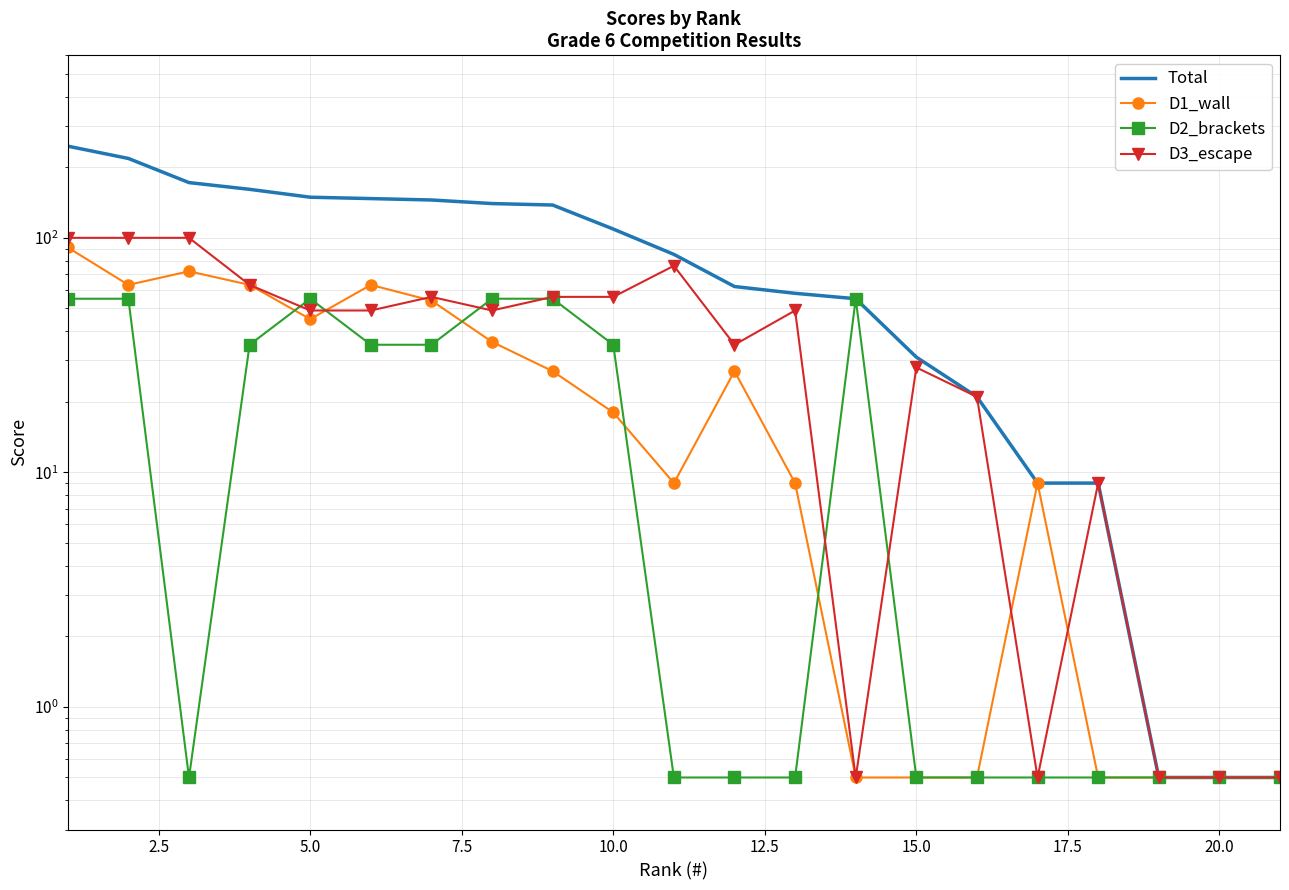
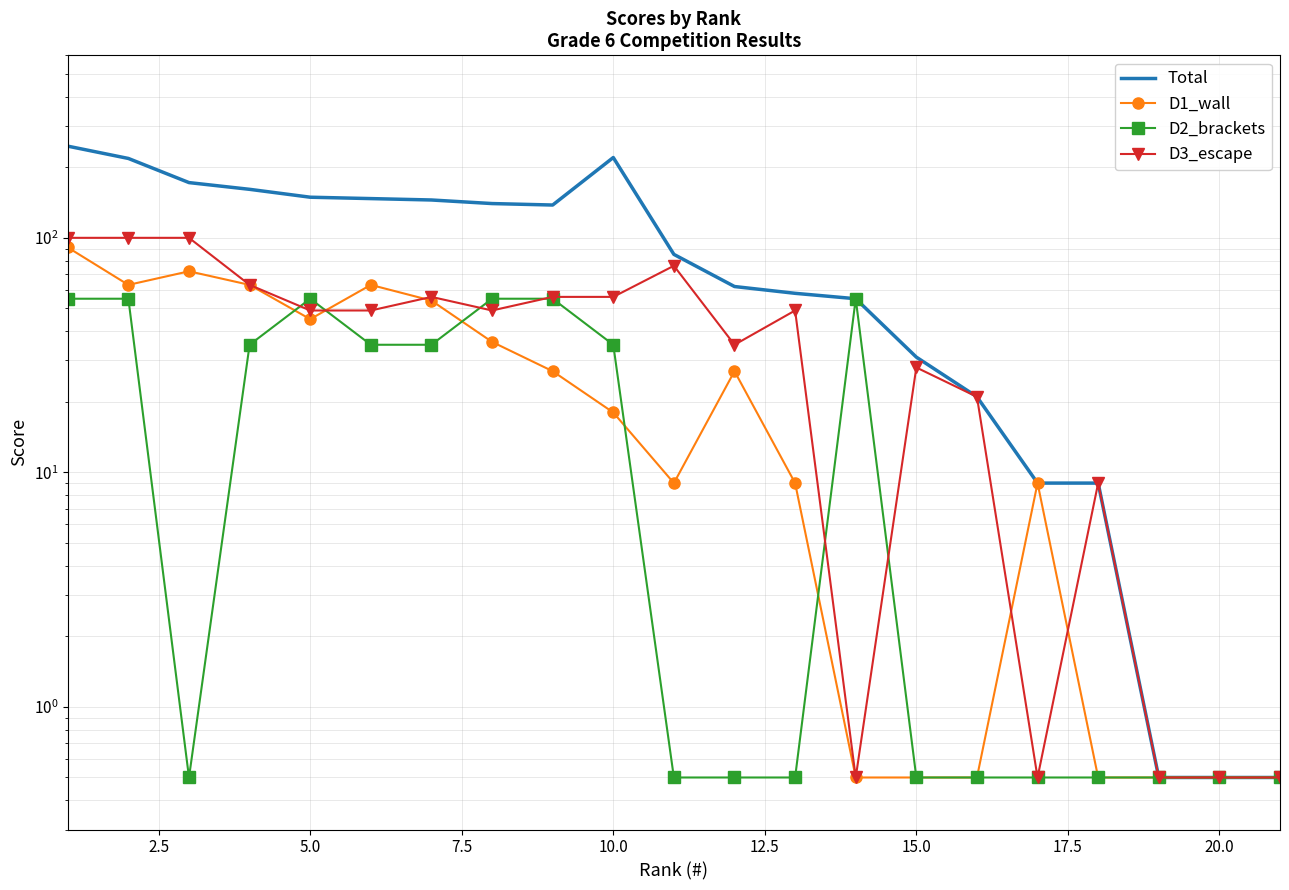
Total, 10.0: 110 -> 220
